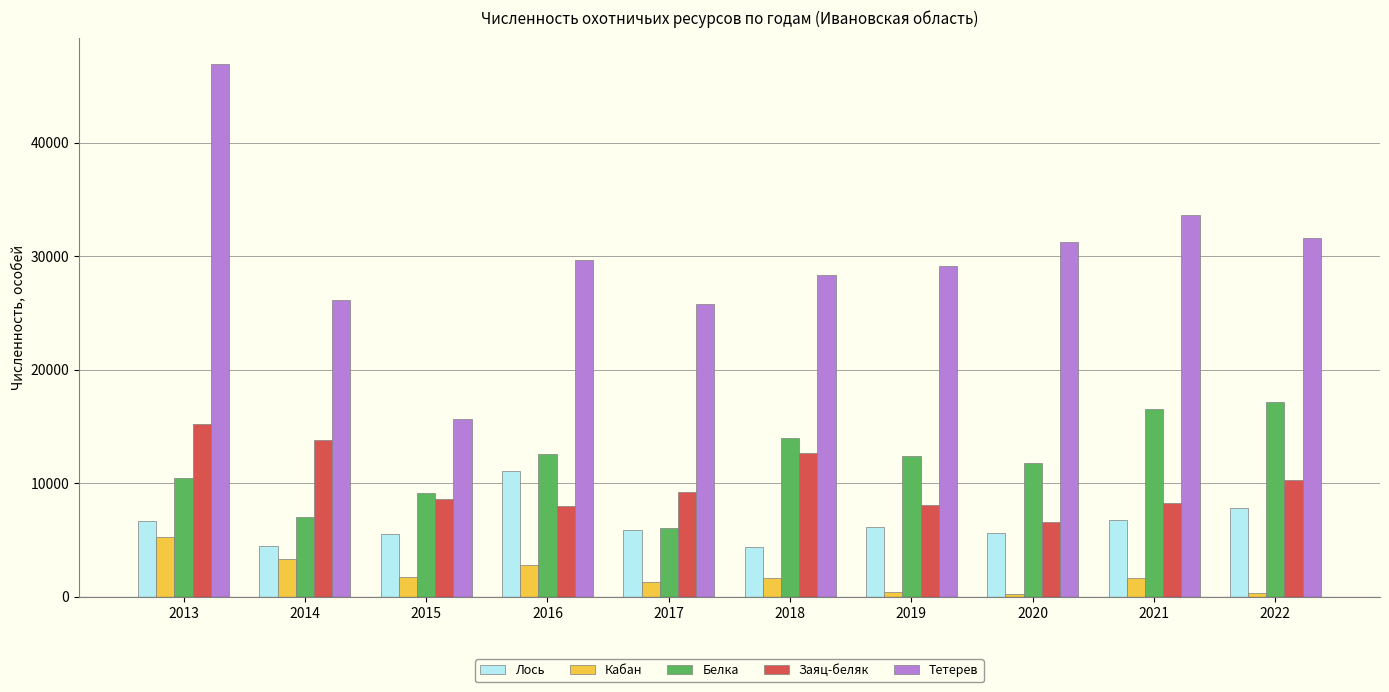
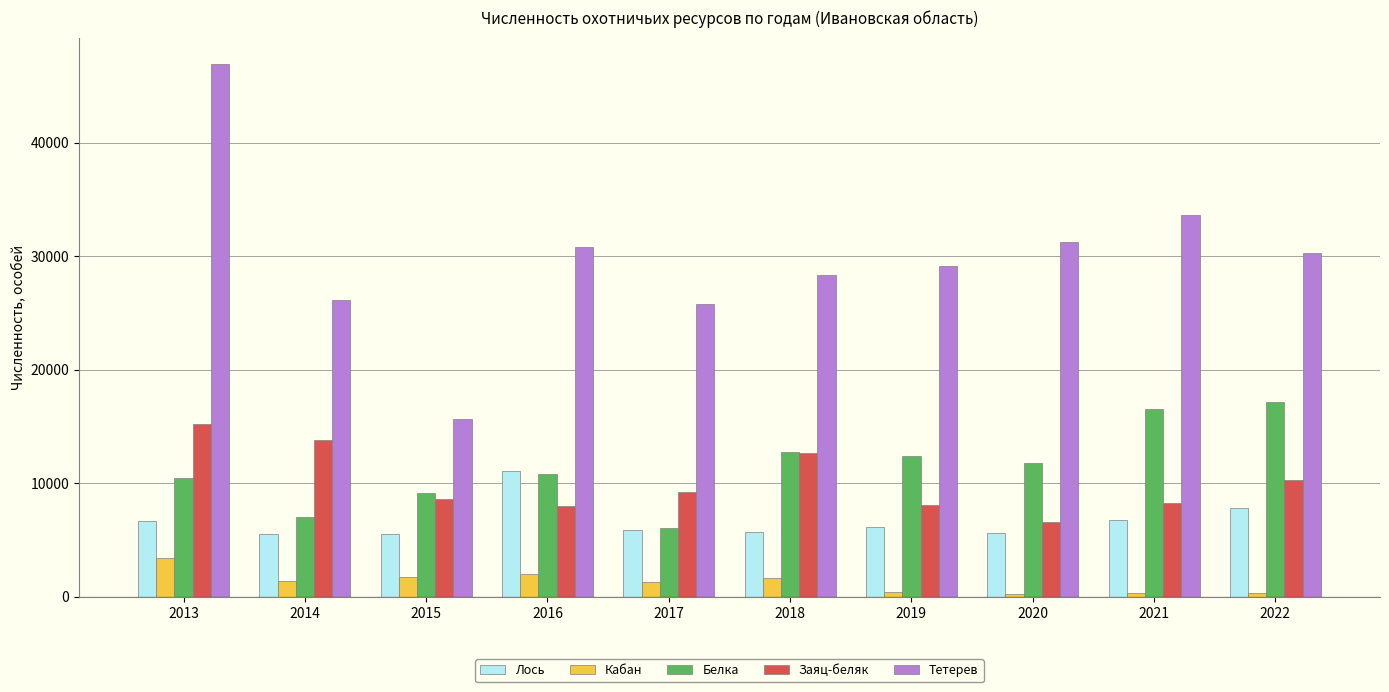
Кабан, 2013: 5300 -> 3400
Лось, 2014: 4500 -> 5500
Кабан, 2014: 3400 -> 1400
Кабан, 2016: 2800 -> 2000
Белка, 2016: 12600 -> 10800
Тетерев, 2016: 29700 -> 30800
Лось, 2018: 4400 -> 5700
Белка, 2018: 14000 -> 12800
Кабан, 2021: 1600 -> 300
Тетерев, 2022: 31600 -> 30300
